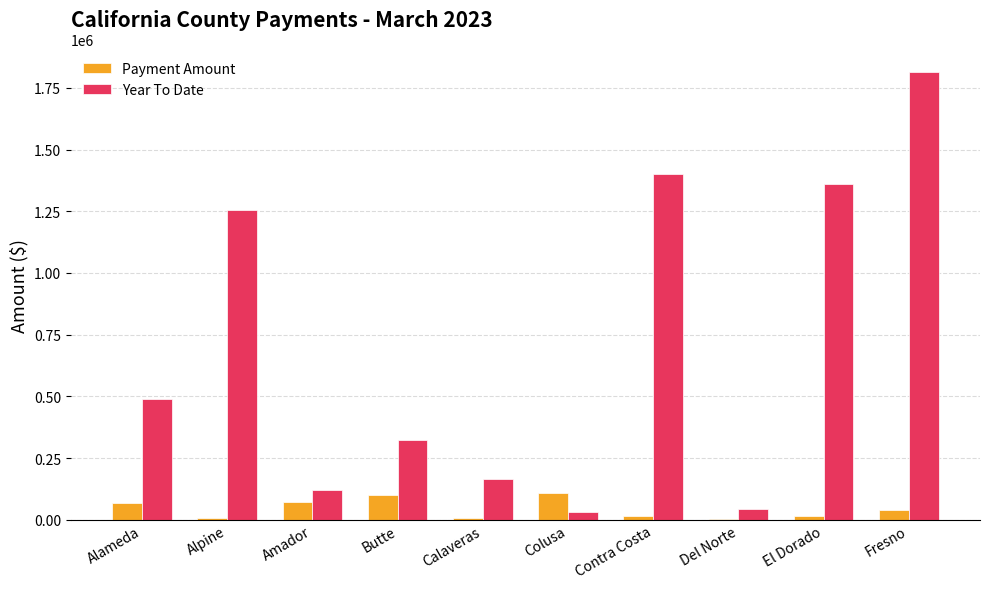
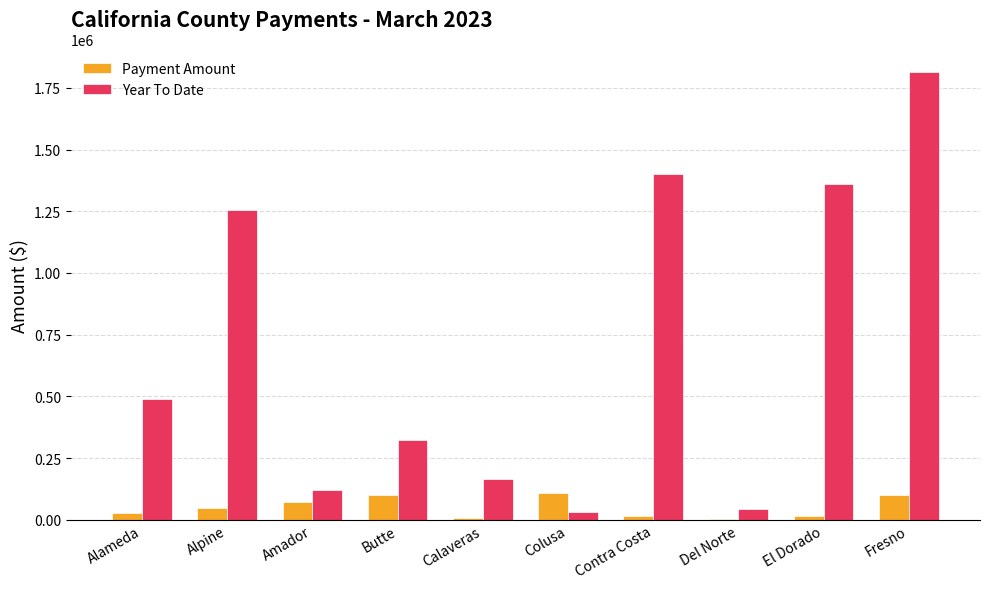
Payment Amount, Alameda: 70000 -> 30000
Payment Amount, Alpine: 10000 -> 50000
Payment Amount, Fresno: 40000 -> 100000
